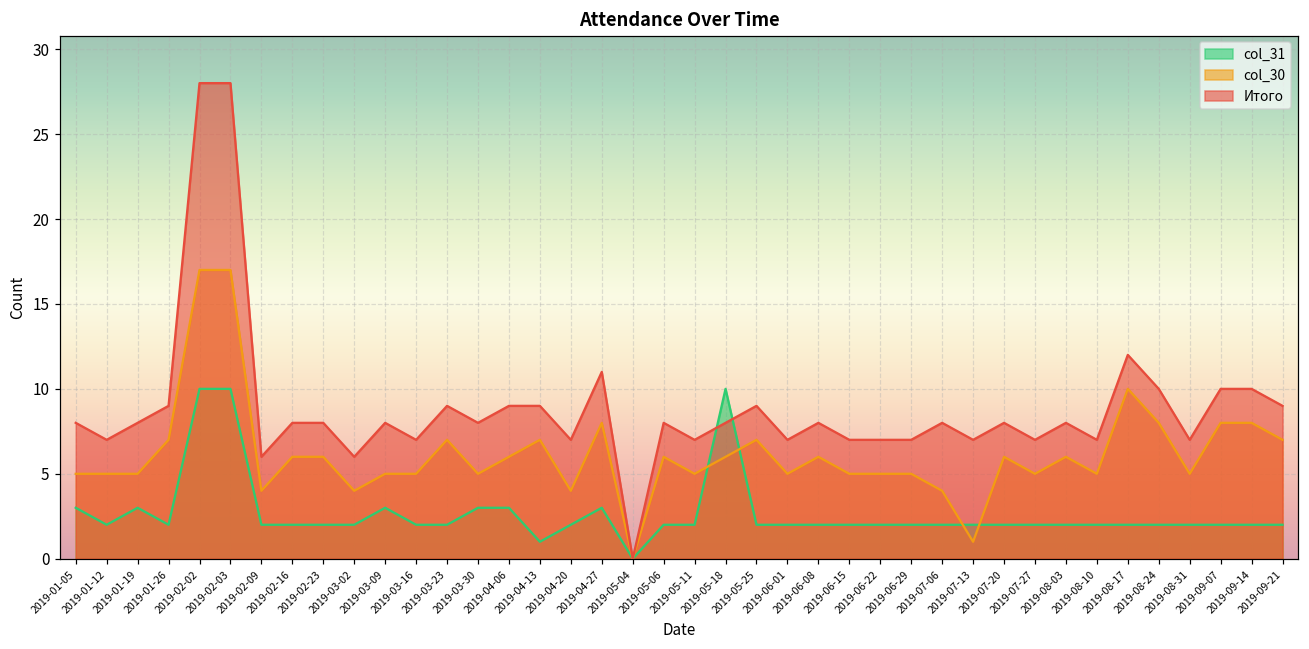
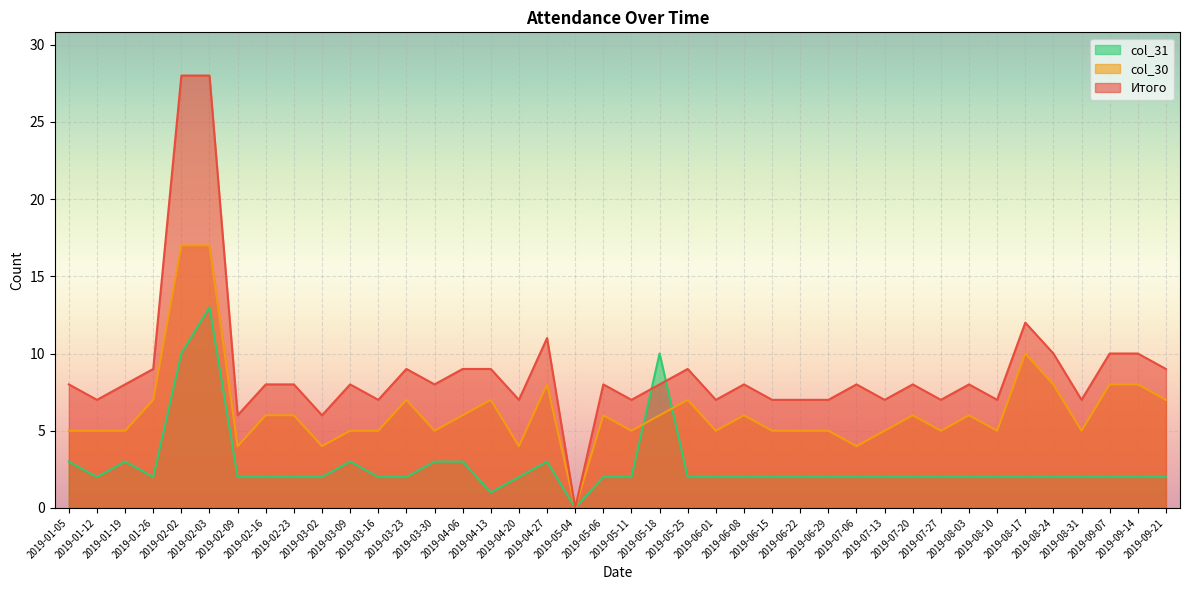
col_31, 2019-02-03: 10 -> 13
col_30, 2019-07-13: 1 -> 5
